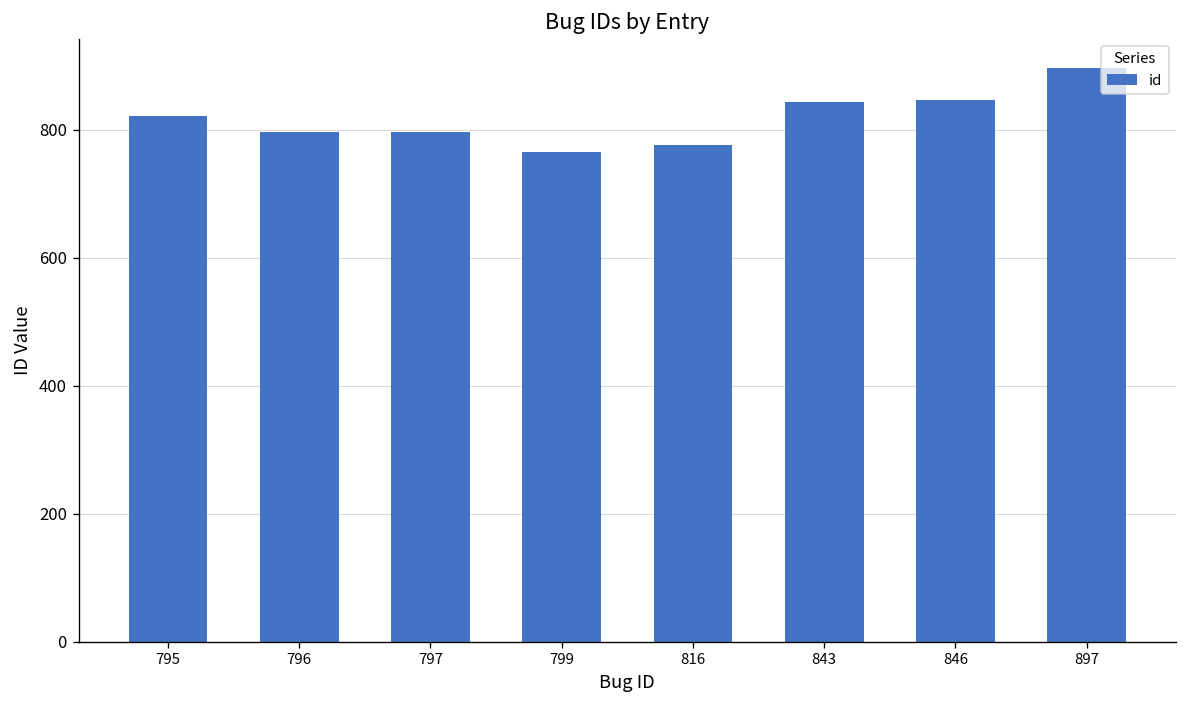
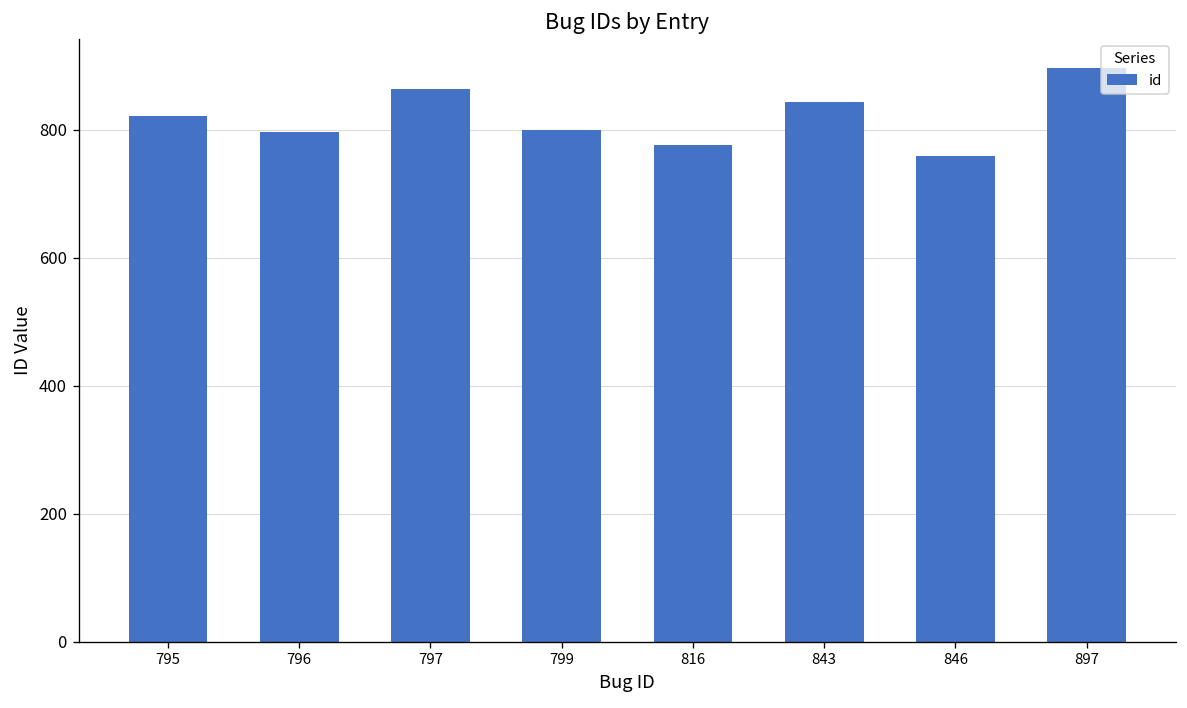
797: 800 -> 860
799: 770 -> 800
846: 850 -> 760
